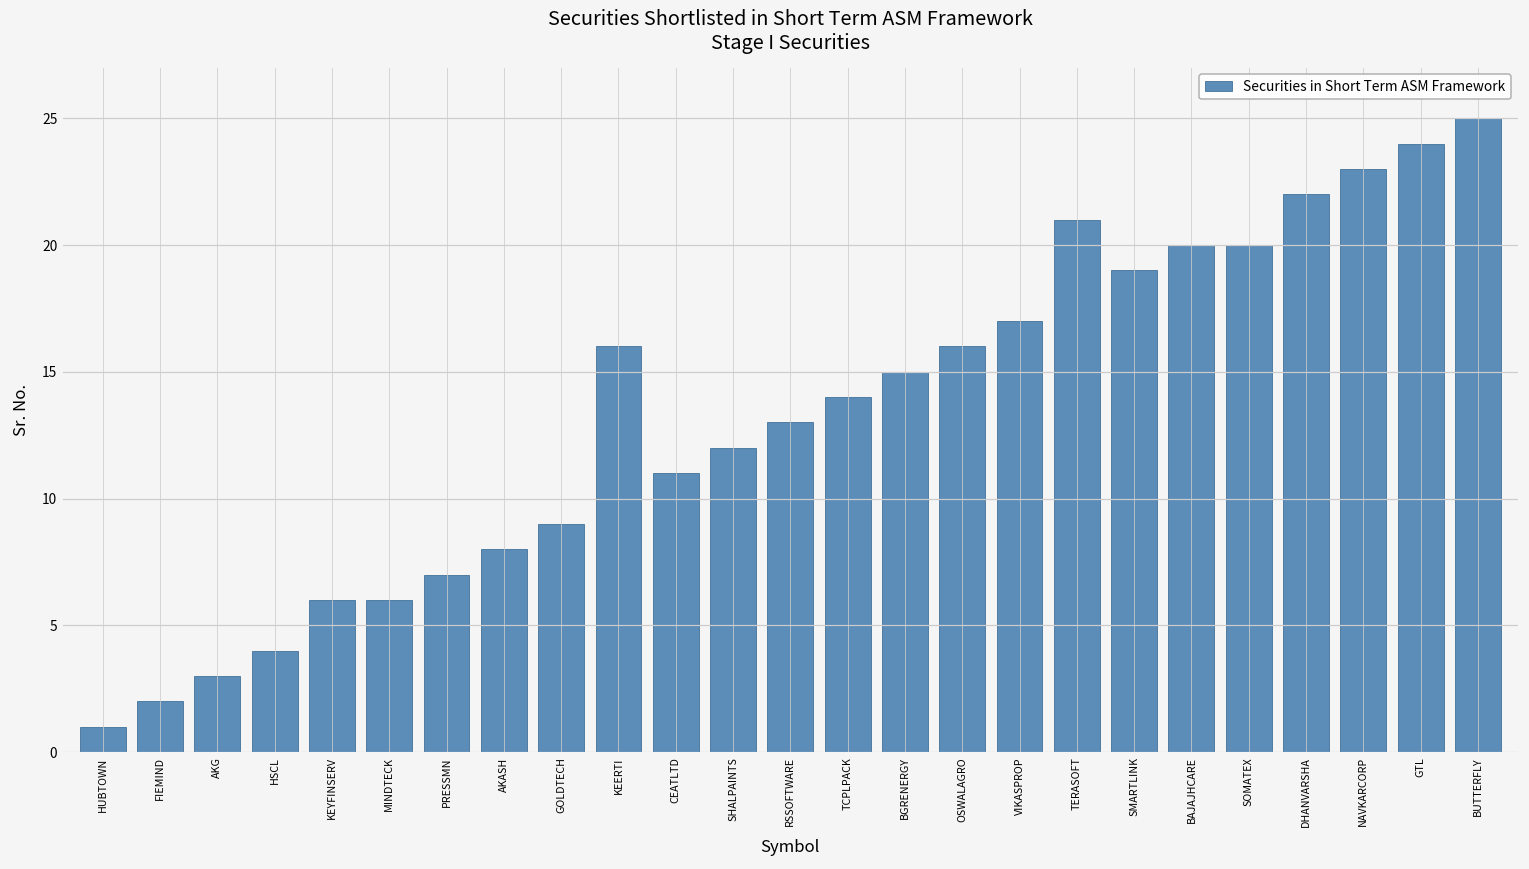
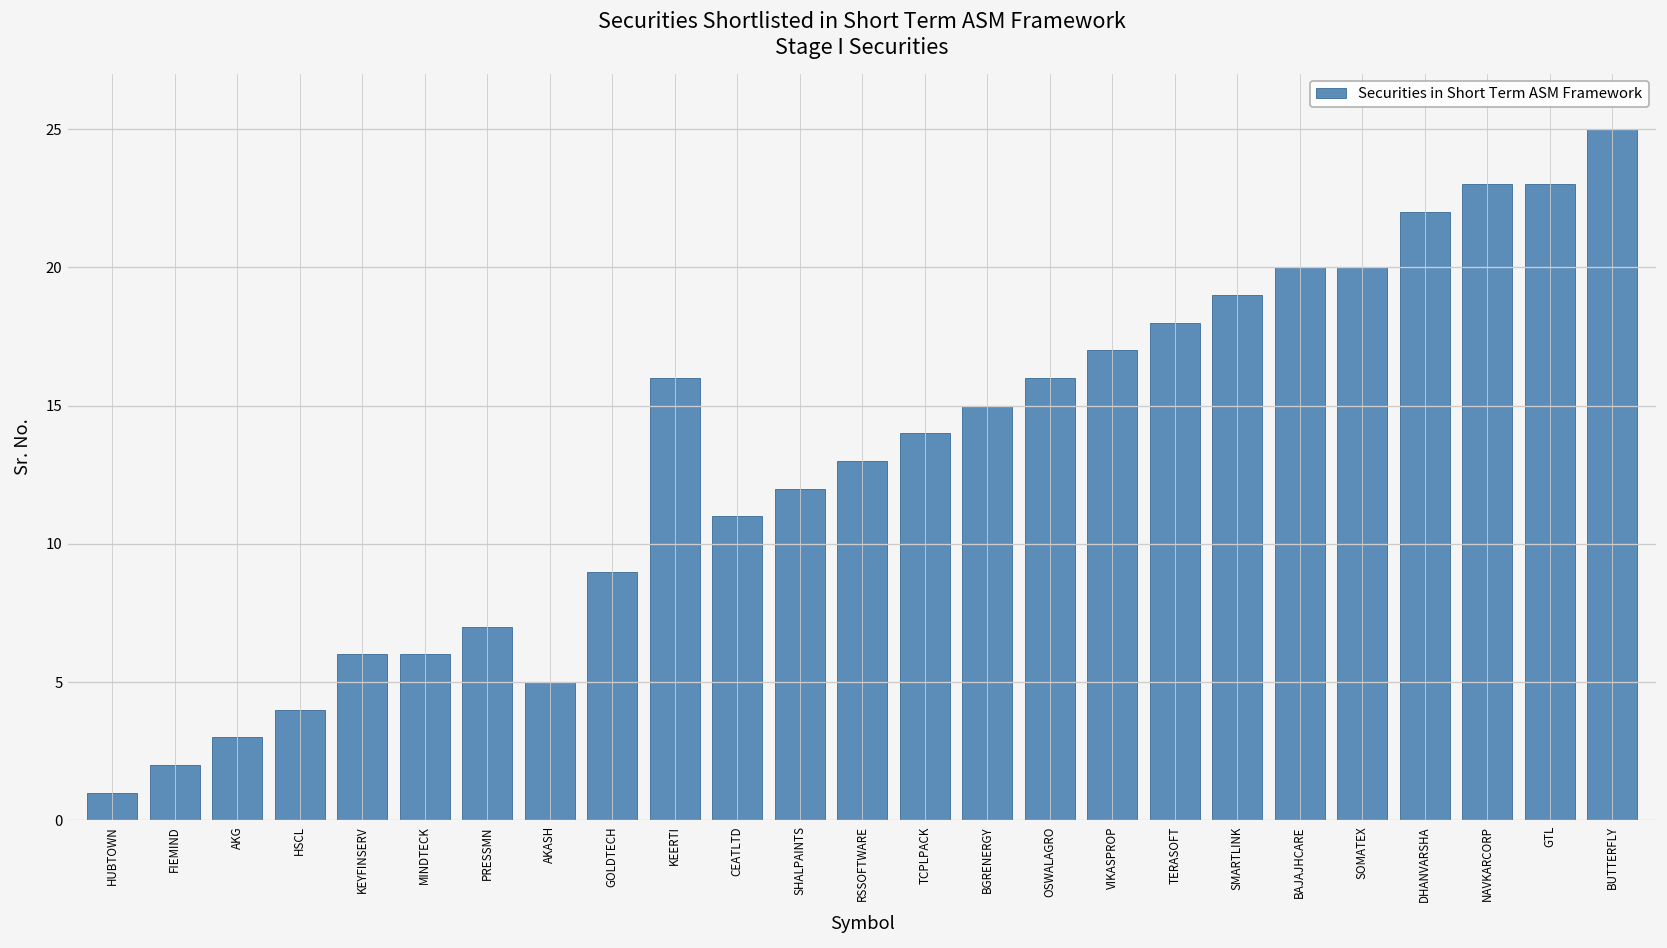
AKASH: 8 -> 5
TERASOFT: 21 -> 18
GTL: 24 -> 23
